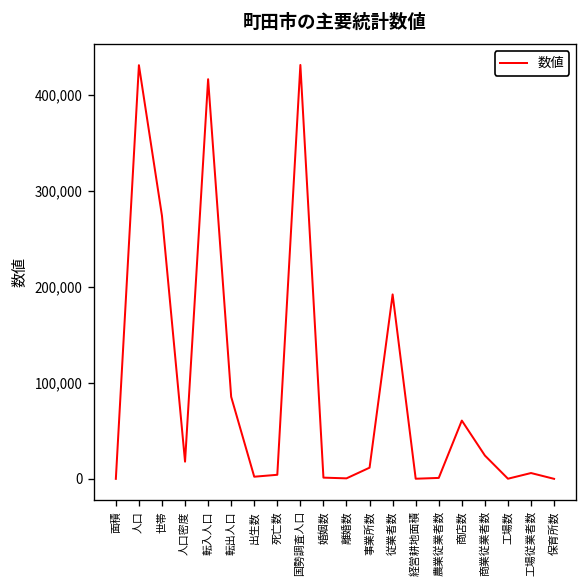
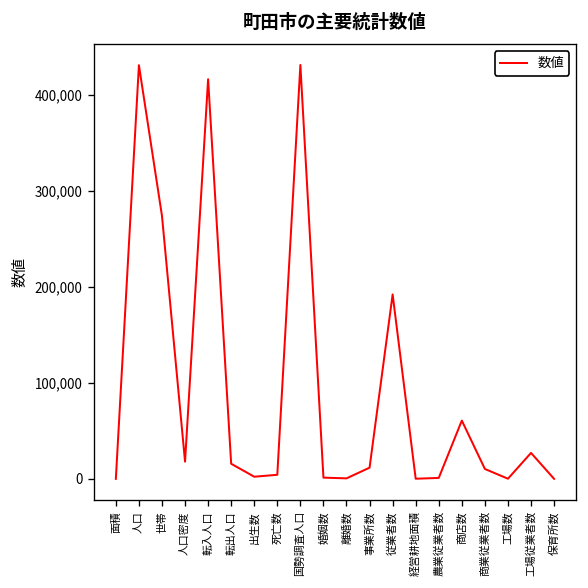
転出人口: 90,000 -> 20,000
商業従業者数: 20,000 -> 10,000
工場従業者数: 10,000 -> 30,000
